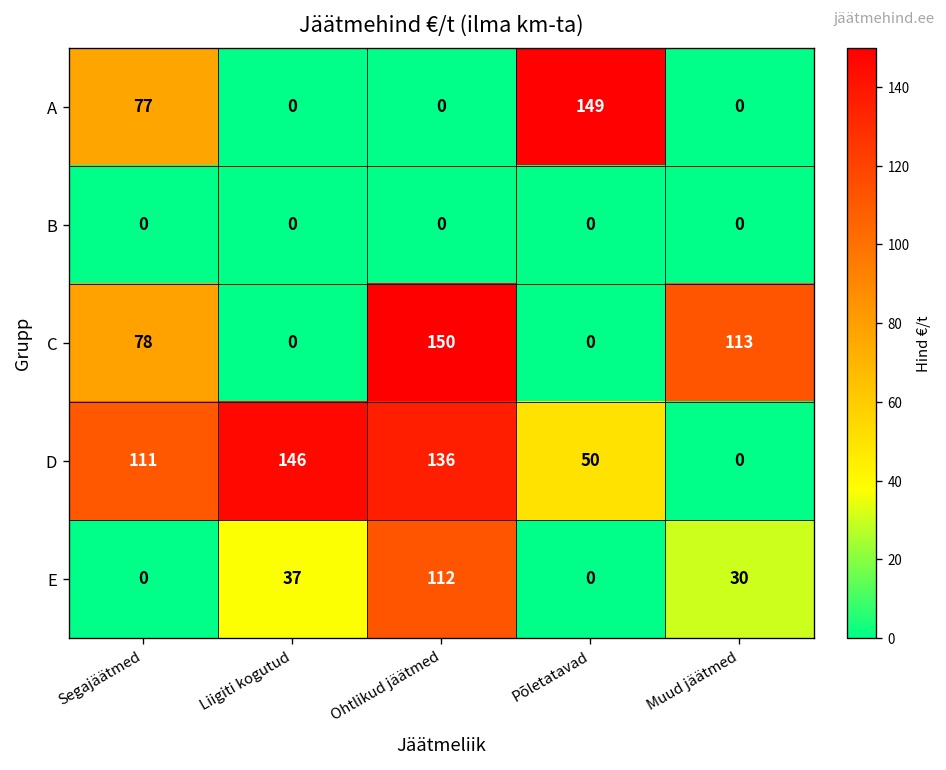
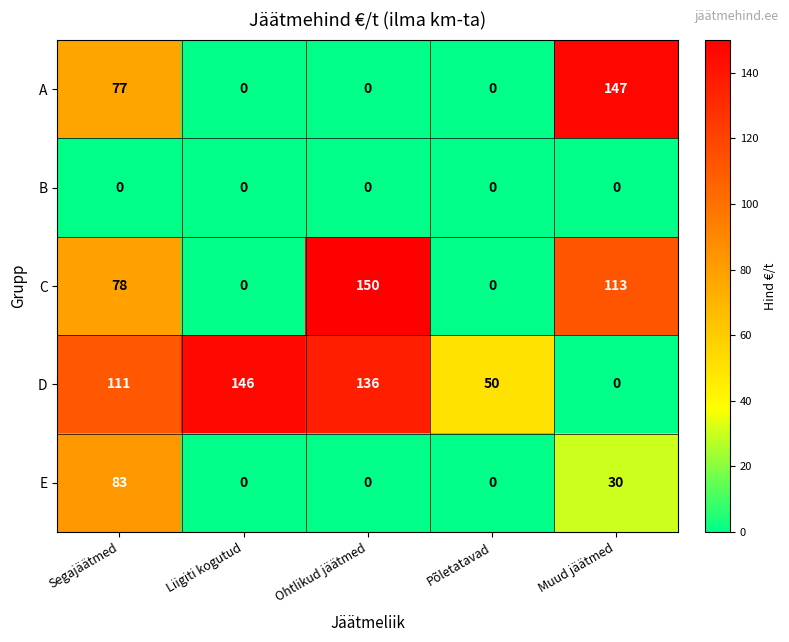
A, Põletatavad: 149 -> 0
A, Muud jäätmed: 0 -> 147
E, Segajäätmed: 0 -> 83
E, Liigiti kogutud: 37 -> 0
E, Ohtlikud jäätmed: 112 -> 0
